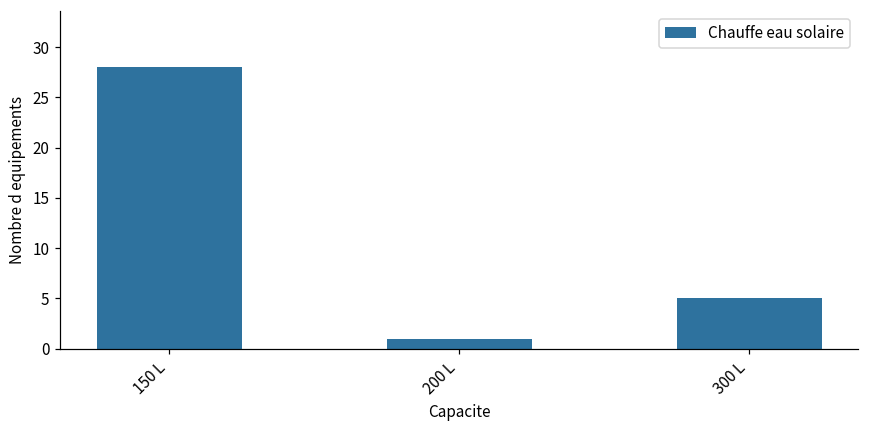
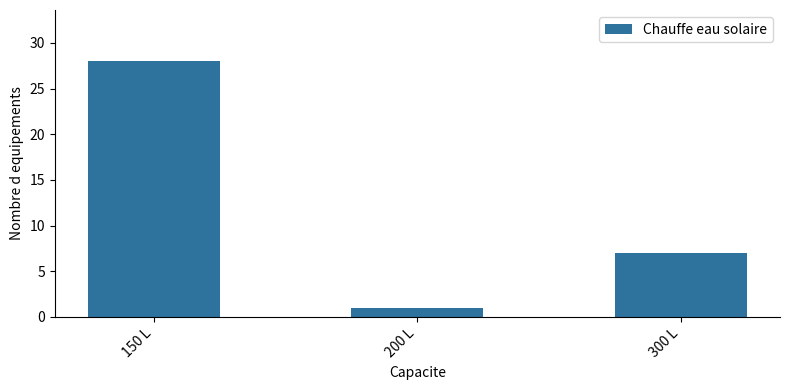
300 L: 5 -> 7
